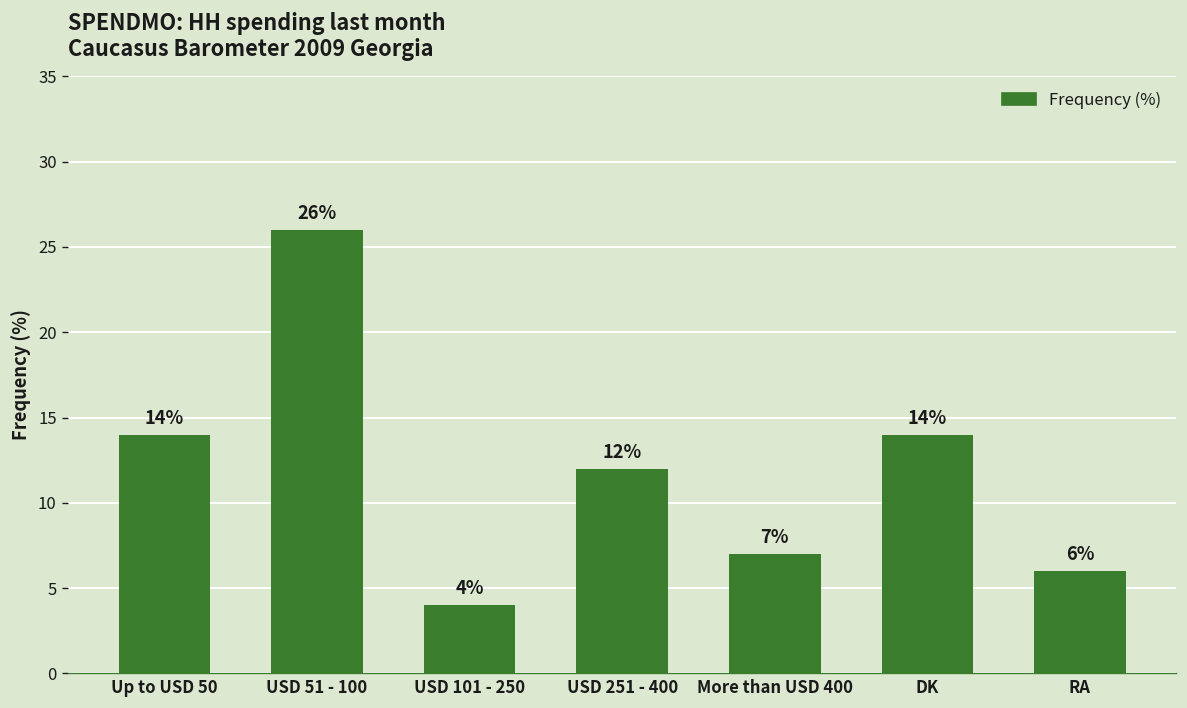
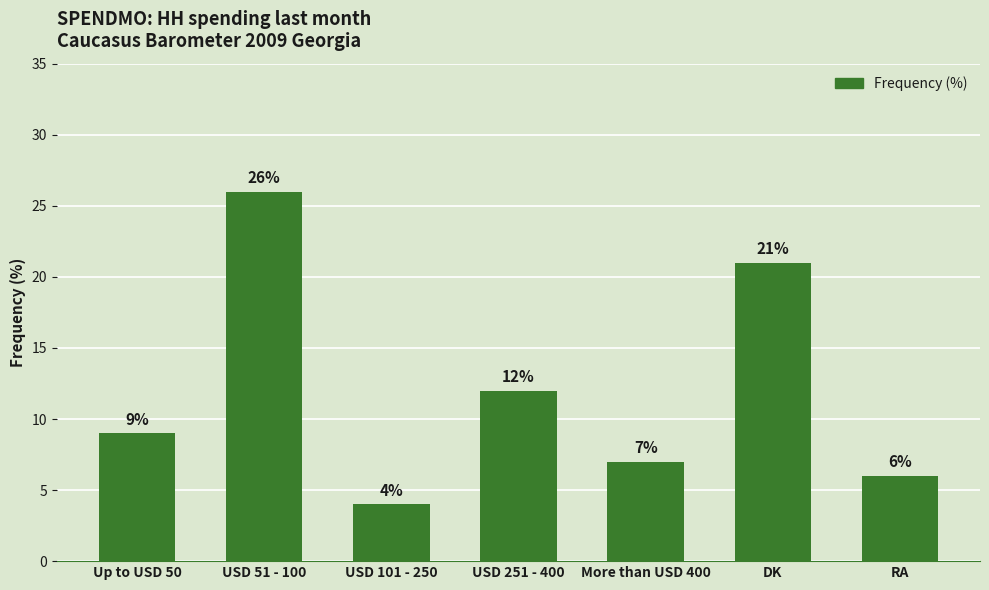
Up to USD 50: 14% -> 9%
DK: 14% -> 21%
